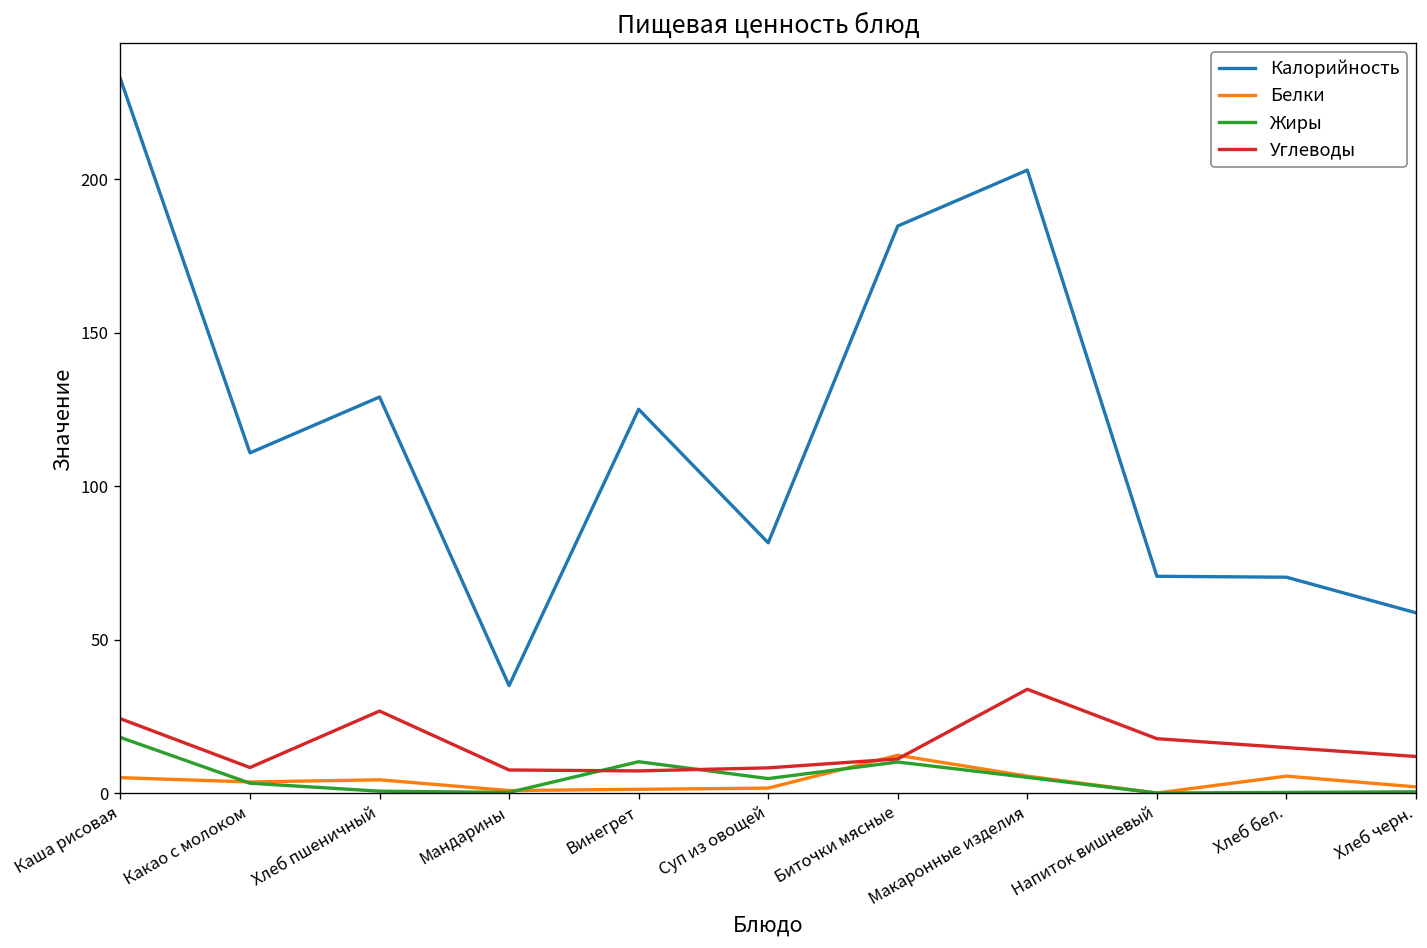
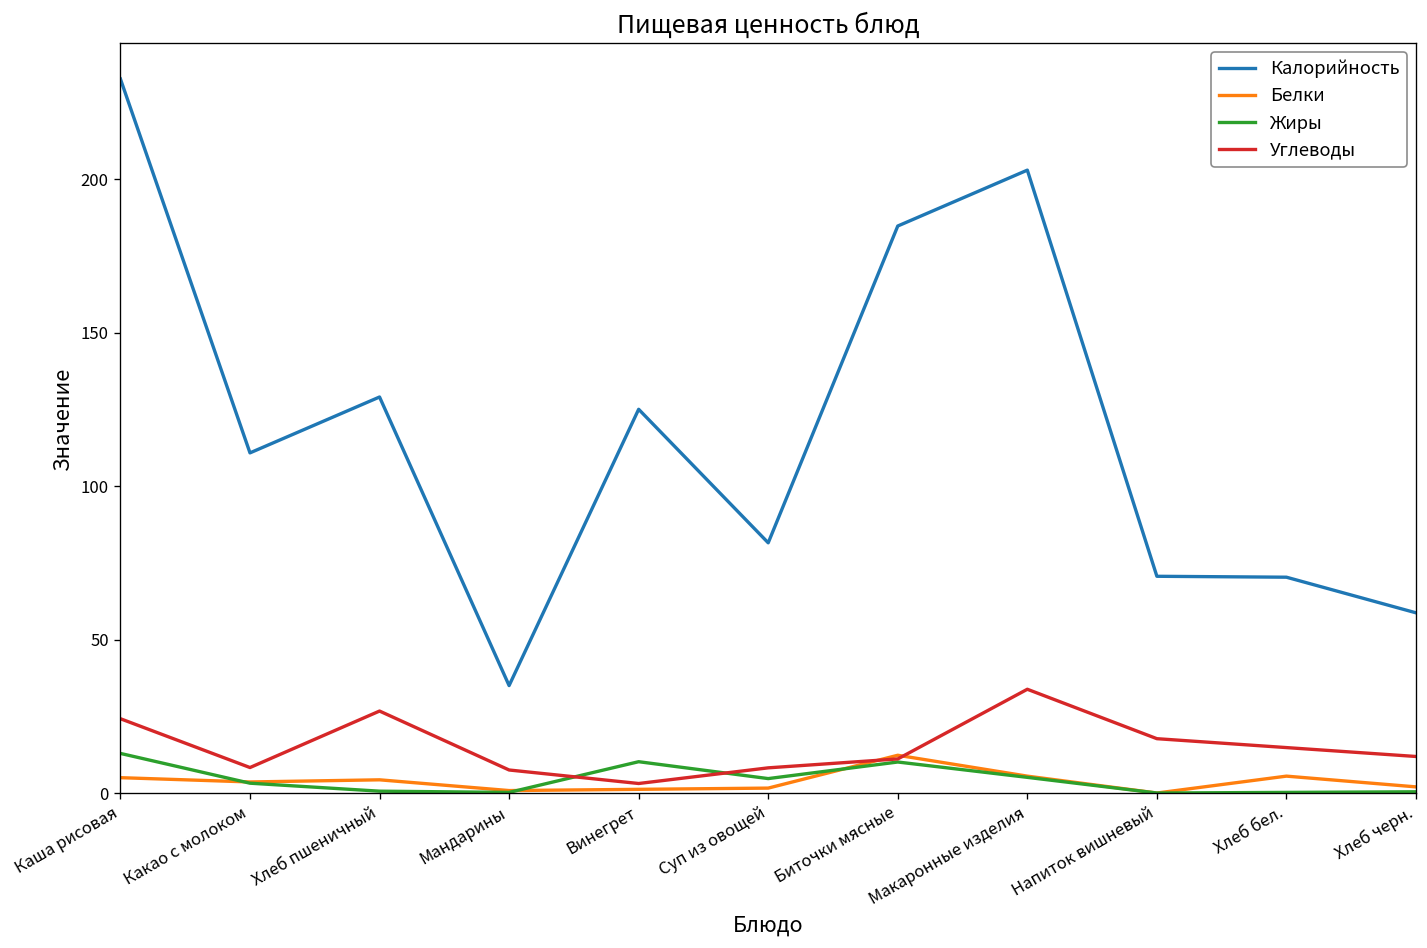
Жиры, Каша рисовая: 18 -> 13
Углеводы, Винегрет: 7 -> 3
